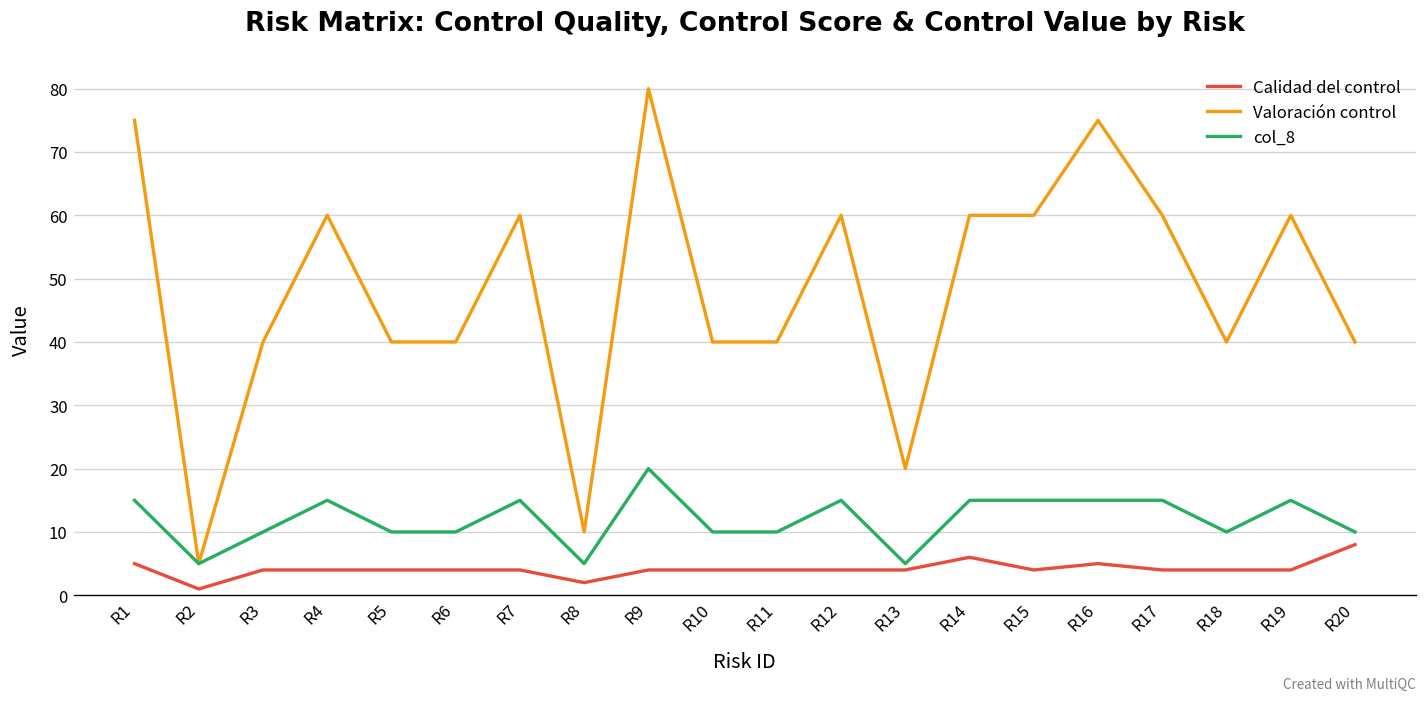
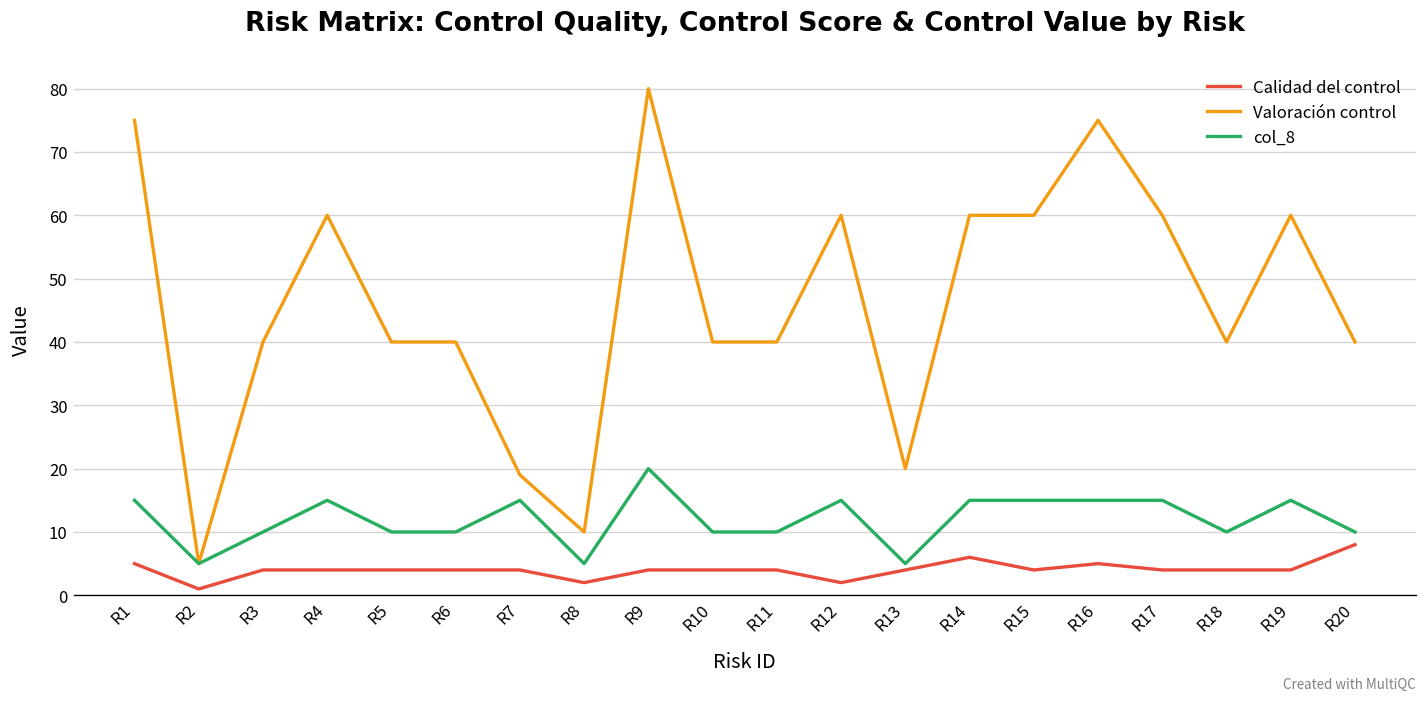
Valoración control, R7: 60 -> 19
Calidad del control, R12: 4 -> 2
